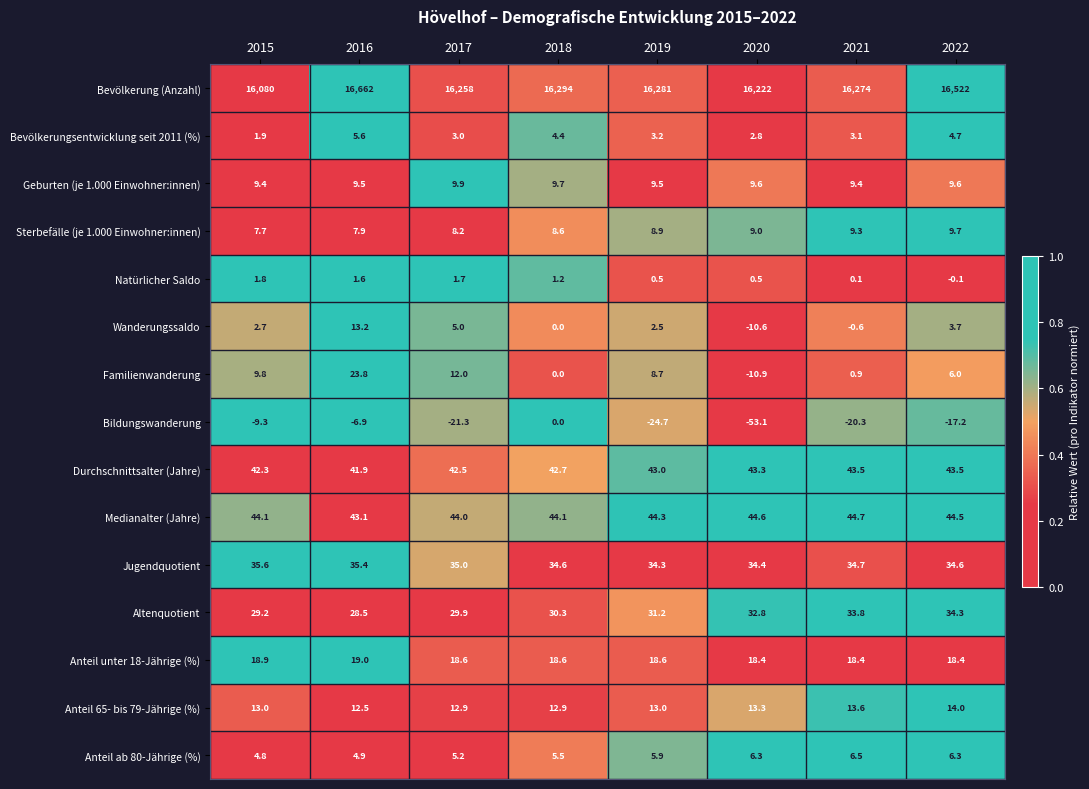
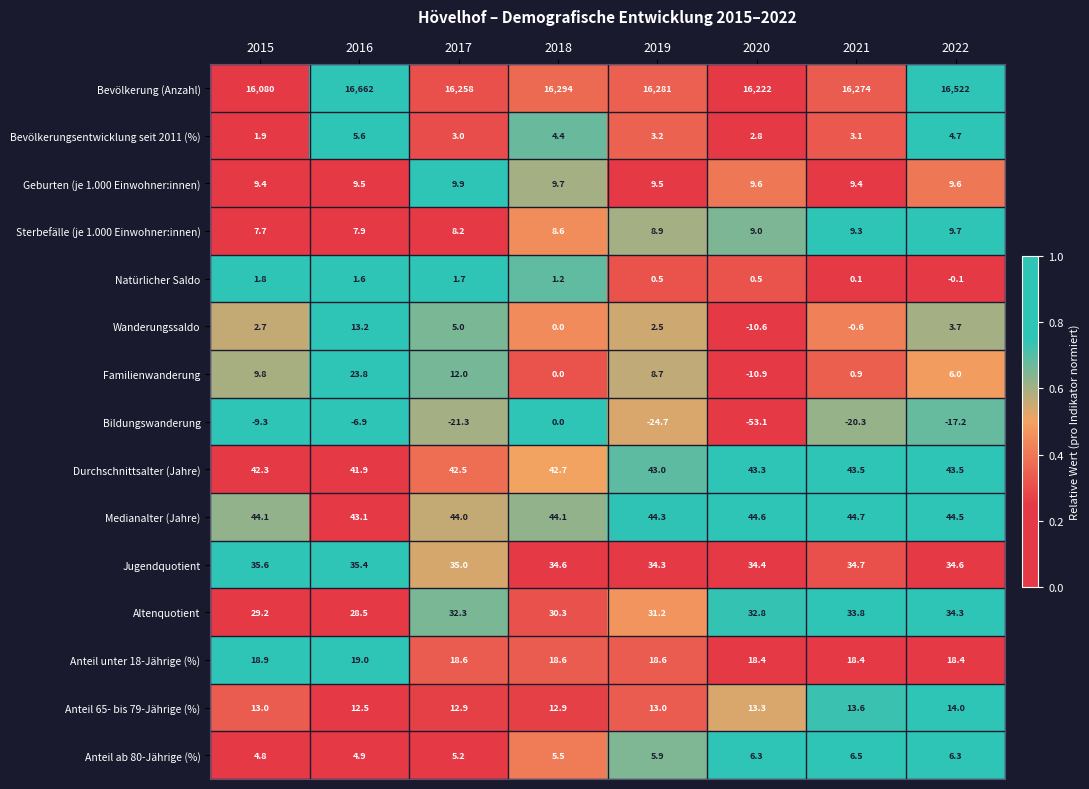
Altenquotient, 2017: 29.9 -> 32.3
